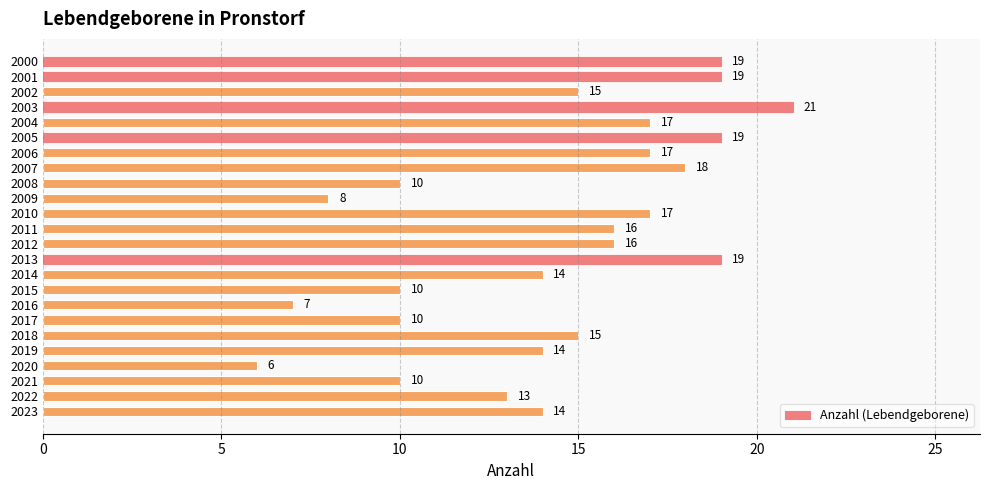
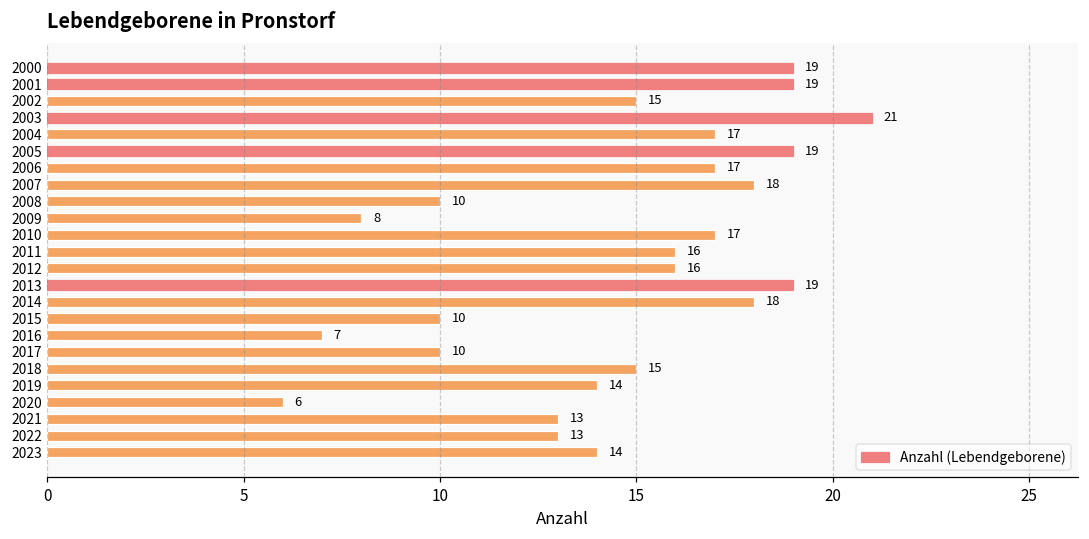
2014: 14 -> 18
2021: 10 -> 13
